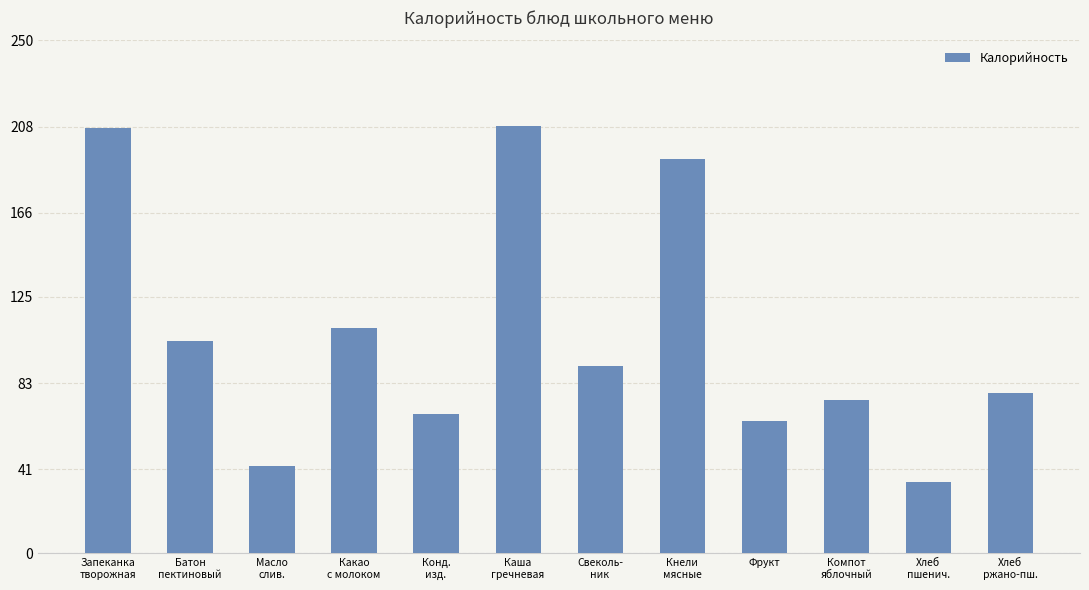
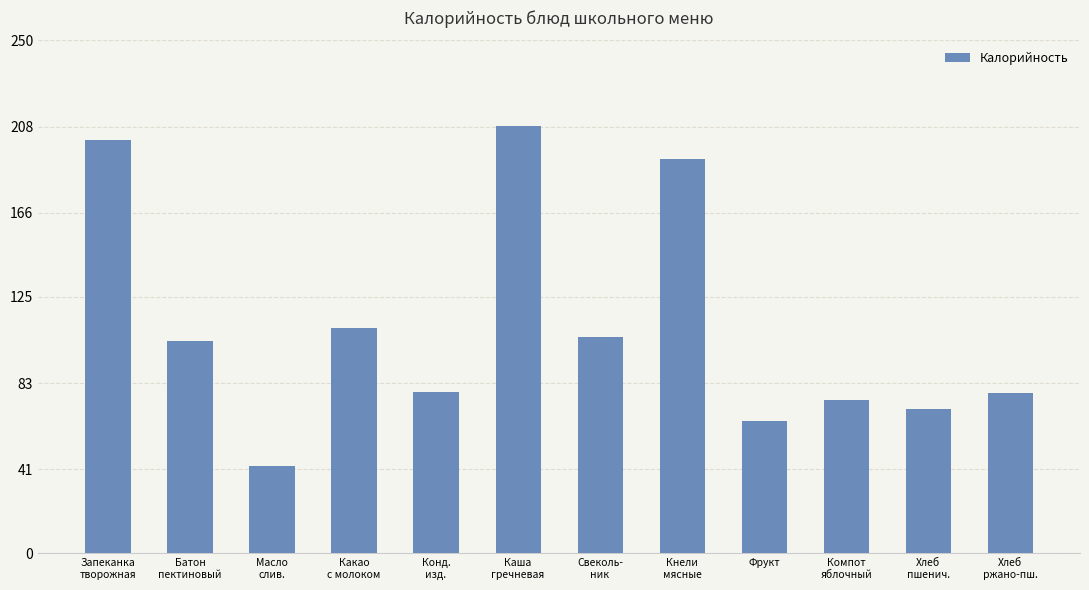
Запеканка творожная: 207 -> 201
Конд. изд.: 68 -> 79
Свеколь- ник: 91 -> 106
Хлеб пшенич.: 35 -> 70
